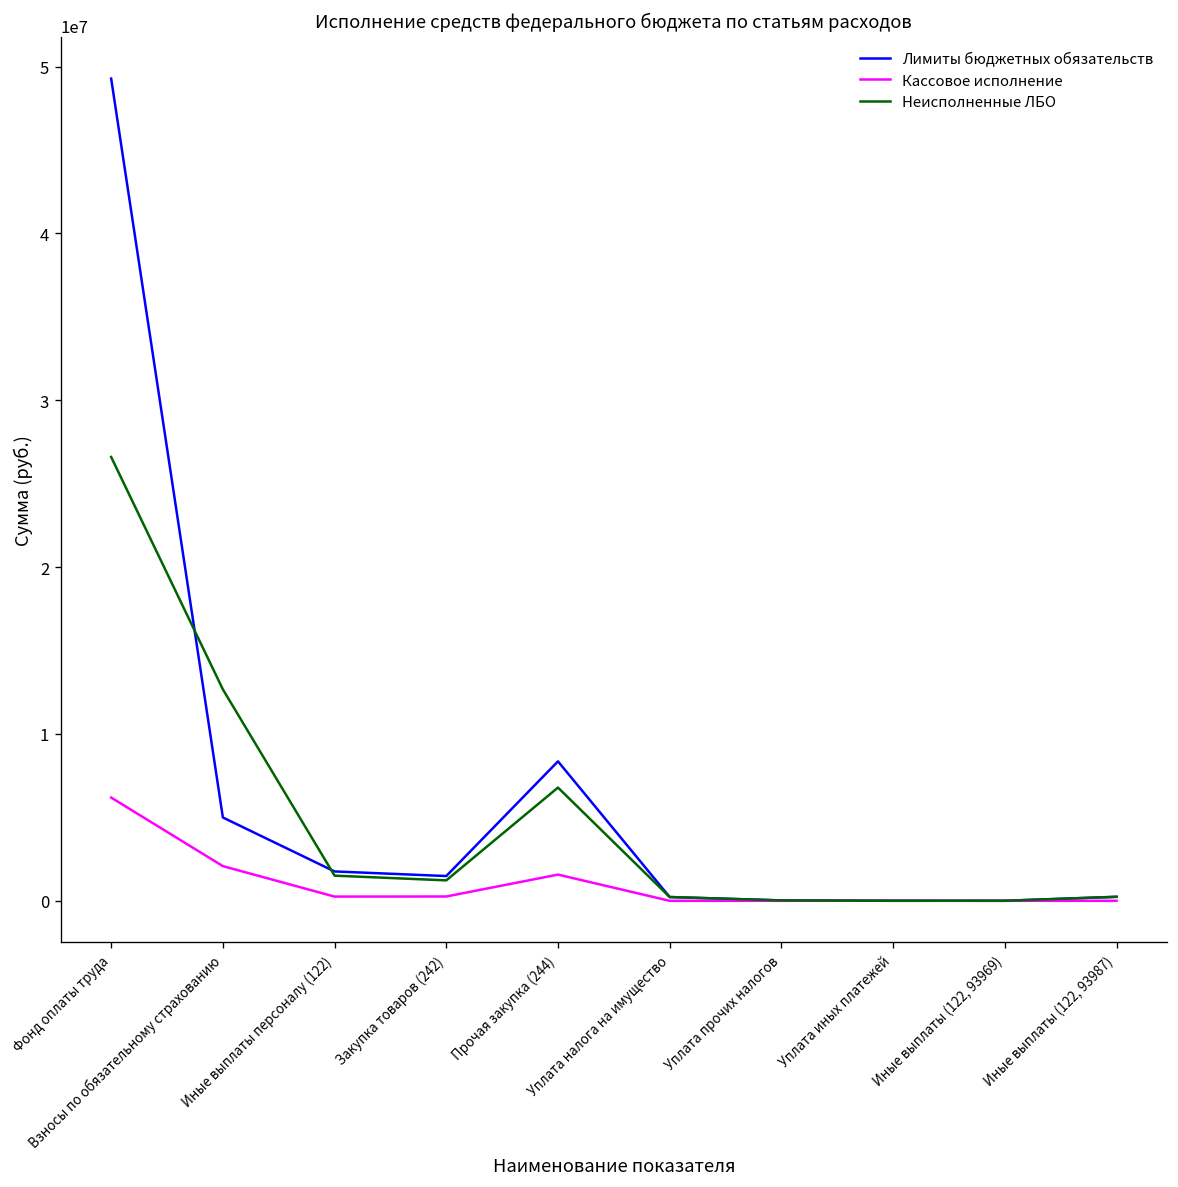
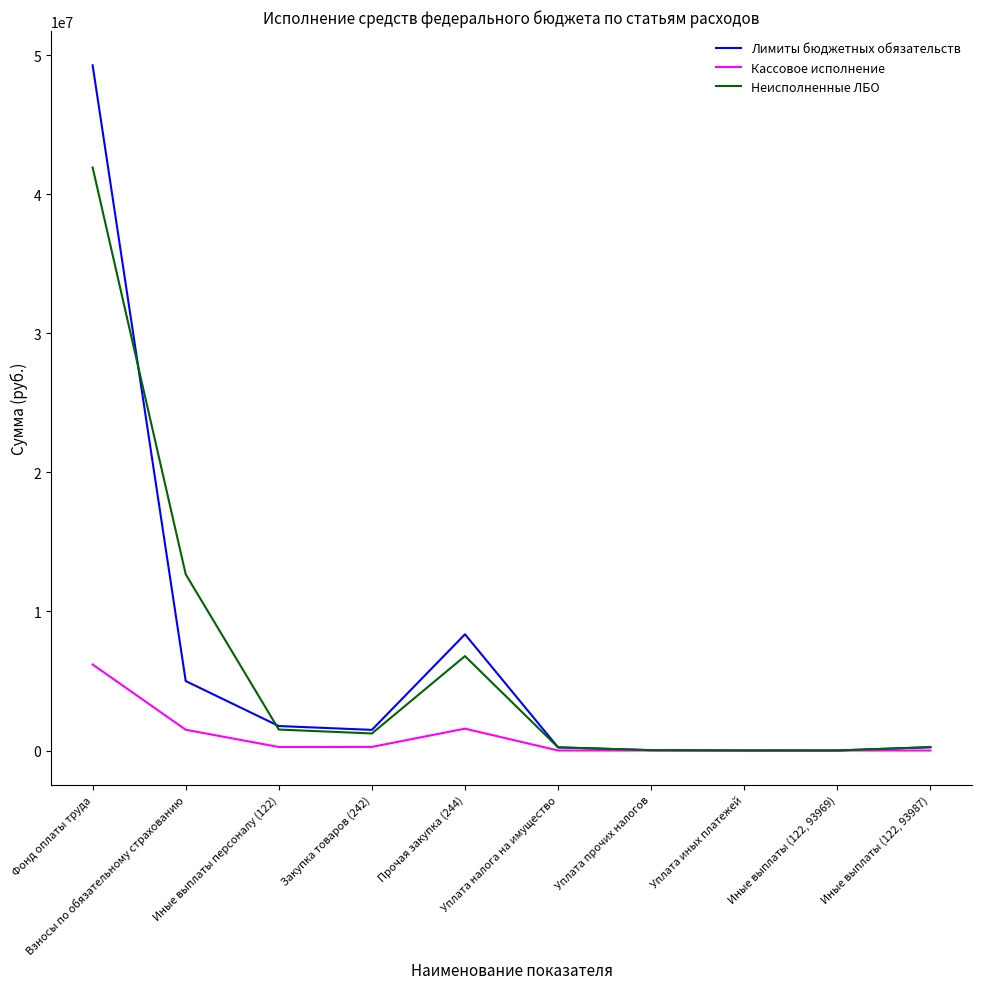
Неисполненные ЛБО, Фонд оплаты труда: 26600000 -> 41900000
Кассовое исполнение, Взносы по обязательному страхованию: 2100000 -> 1500000
